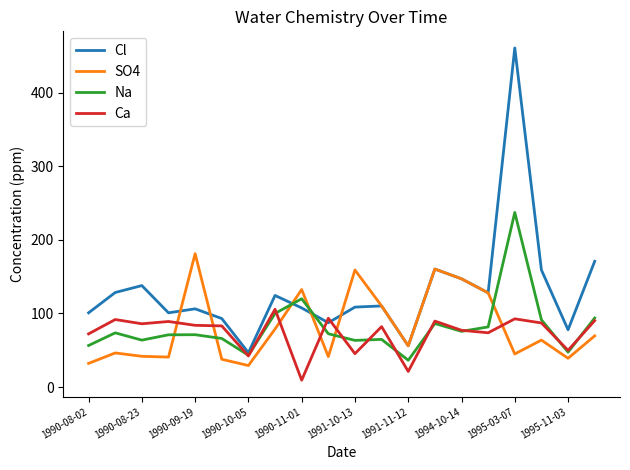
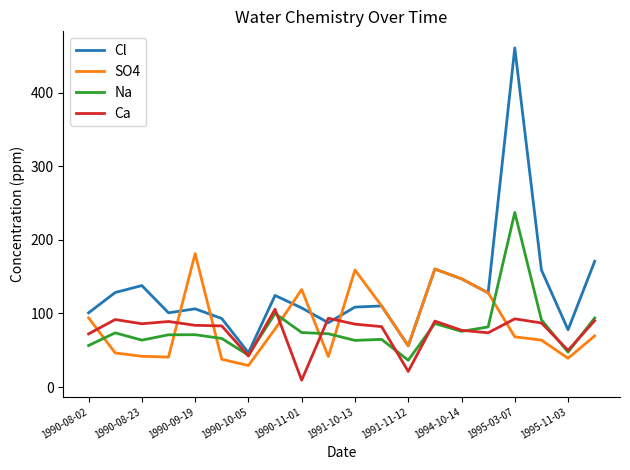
SO4, 1990-08-02: 30 -> 90
Na, 1990-11-01: 120 -> 70
Ca, 1991-10-13: 50 -> 90
SO4, 1995-03-07: 40 -> 70
